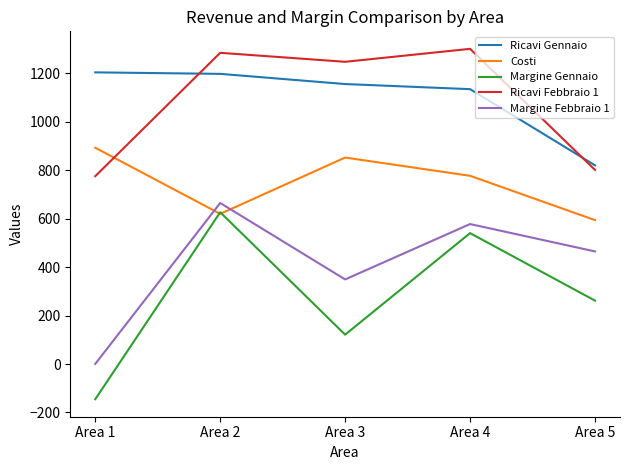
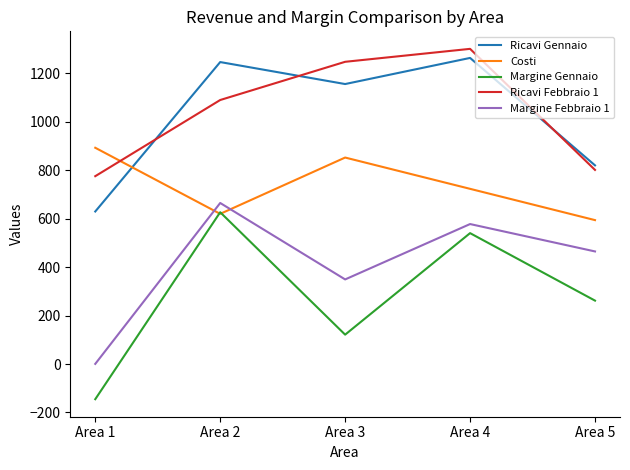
Ricavi Gennaio, Area 1: 1200 -> 630
Ricavi Gennaio, Area 2: 1200 -> 1250
Ricavi Febbraio 1, Area 2: 1280 -> 1090
Ricavi Gennaio, Area 4: 1130 -> 1260
Costi, Area 4: 780 -> 720
